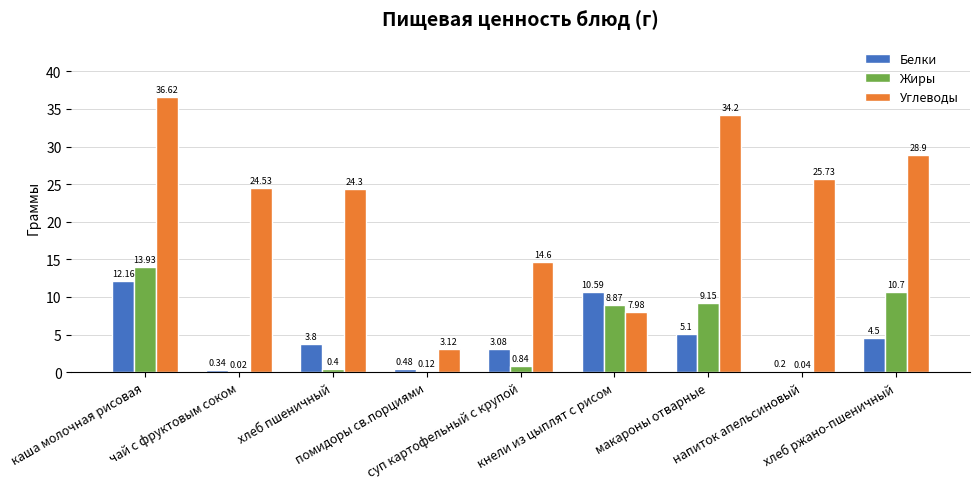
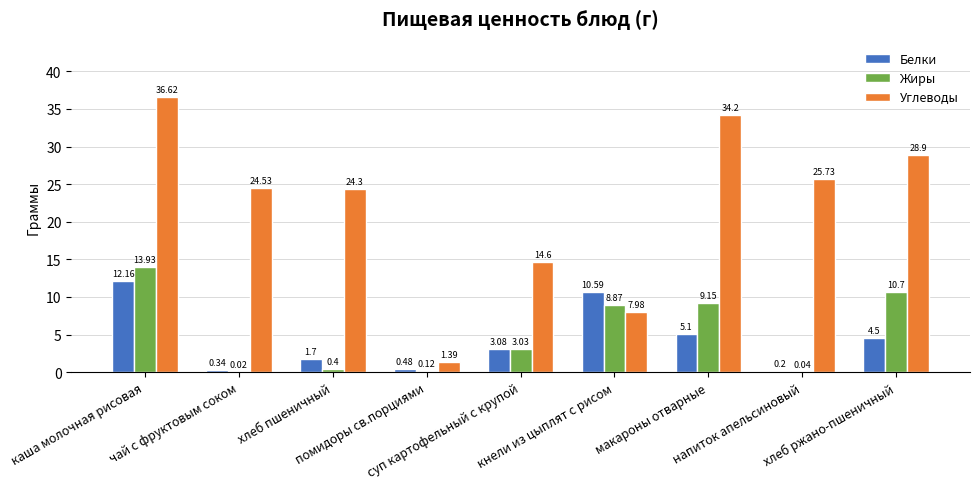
Белки, хлеб пшеничный: 3.8 -> 1.7
Углеводы, помидоры св.порциями: 3.12 -> 1.39
Жиры, суп картофельный с крупой: 0.84 -> 3.03
